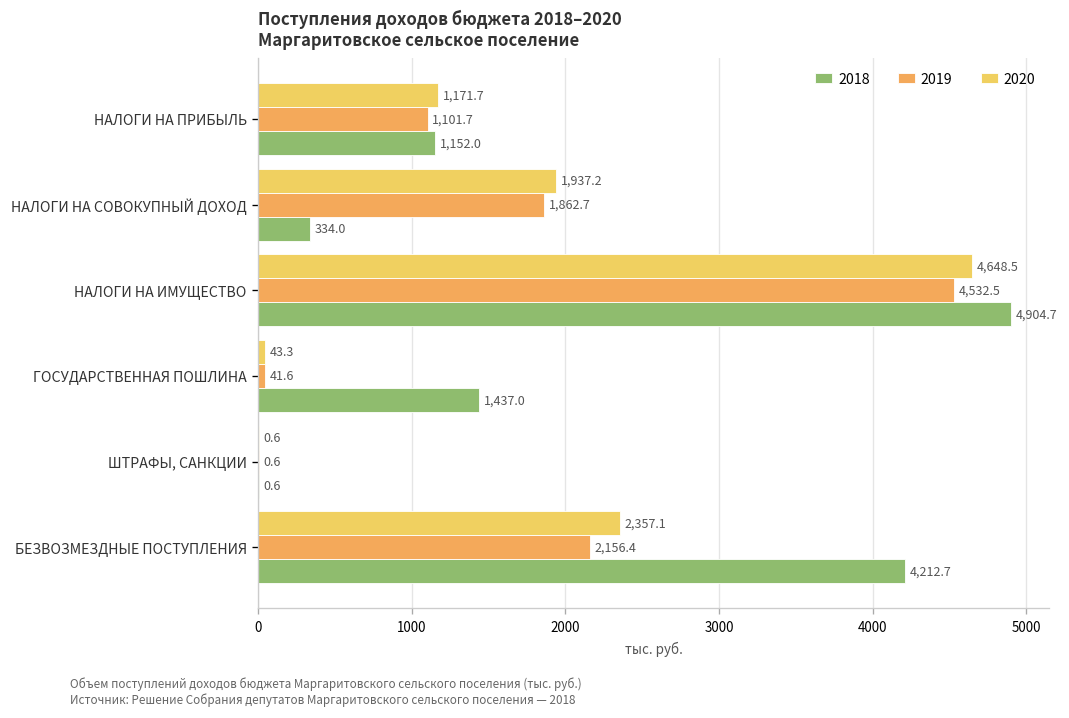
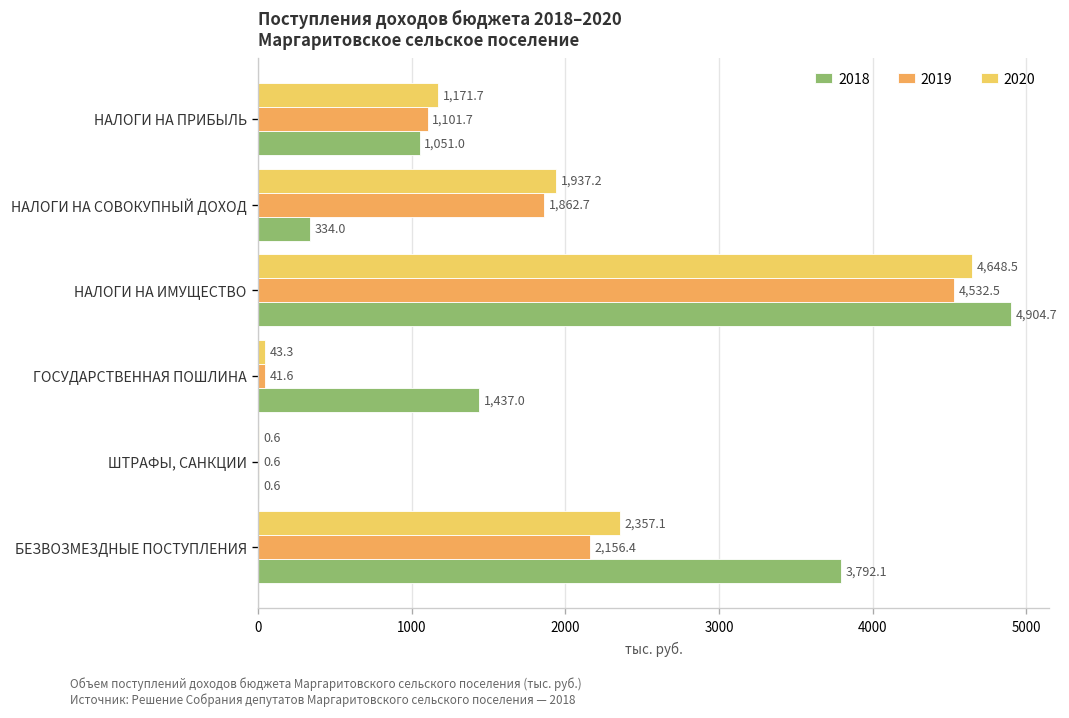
2018, НАЛОГИ НА ПРИБЫЛЬ: 1,152.0 -> 1,051.0
2018, БЕЗВОЗМЕЗДНЫЕ ПОСТУПЛЕНИЯ: 4,212.7 -> 3,792.1
